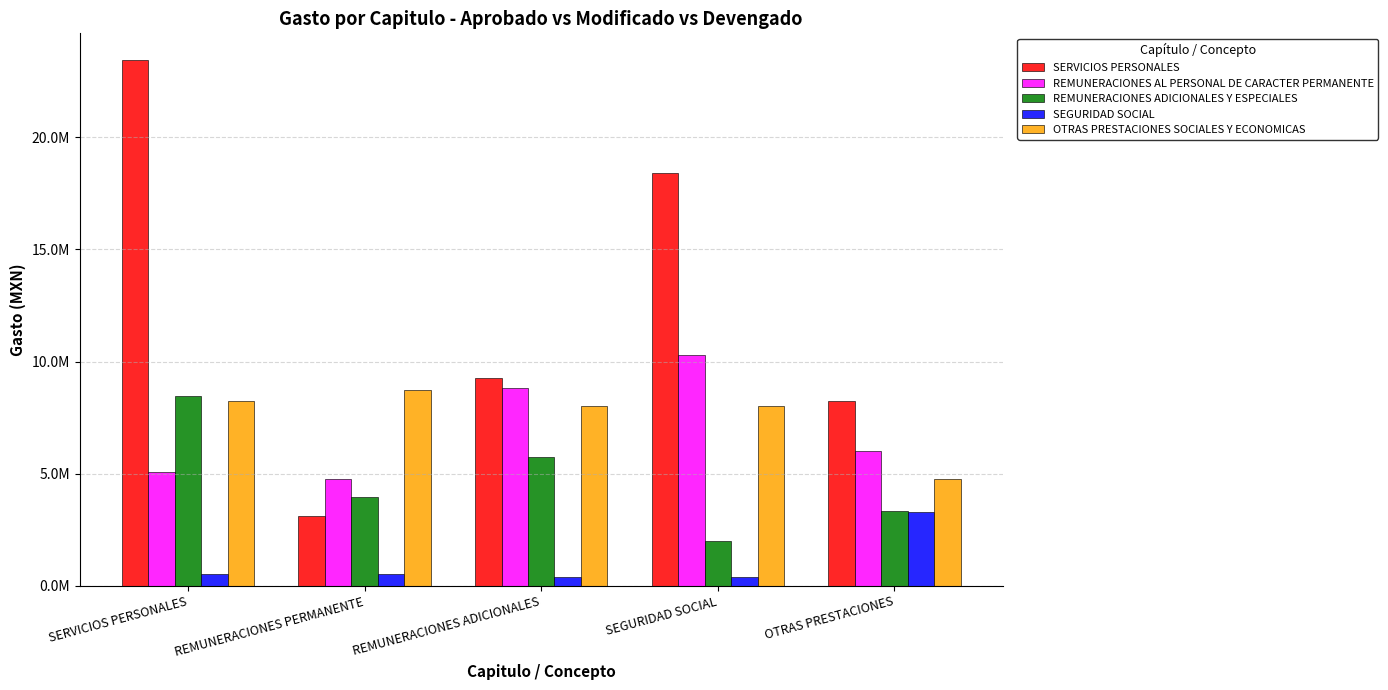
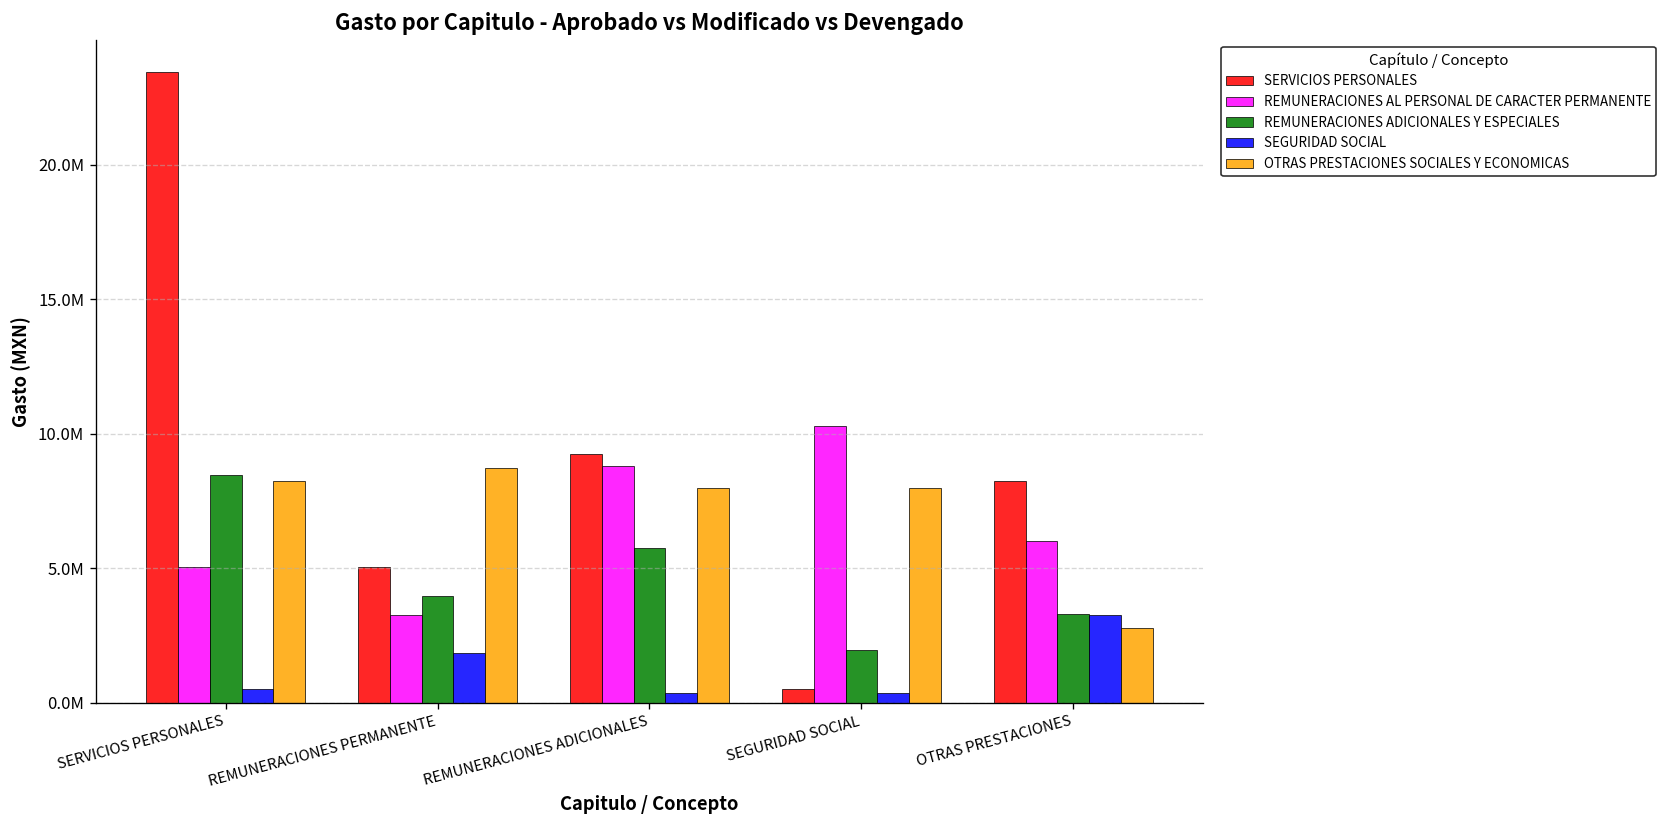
SERVICIOS PERSONALES, REMUNERACIONES PERMANENTE: 3100000 -> 5100000
REMUNERACIONES AL PERSONAL DE CARACTER PERMANENTE, REMUNERACIONES PERMANENTE: 4800000 -> 3300000
SEGURIDAD SOCIAL, REMUNERACIONES PERMANENTE: 500000 -> 1900000
SERVICIOS PERSONALES, SEGURIDAD SOCIAL: 18400000 -> 500000
OTRAS PRESTACIONES SOCIALES Y ECONOMICAS, OTRAS PRESTACIONES: 4800000 -> 2800000
